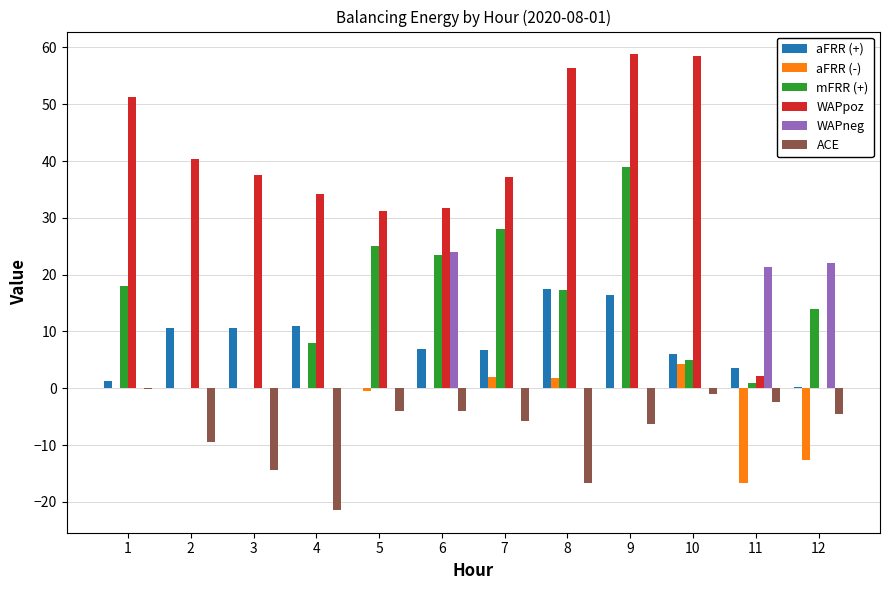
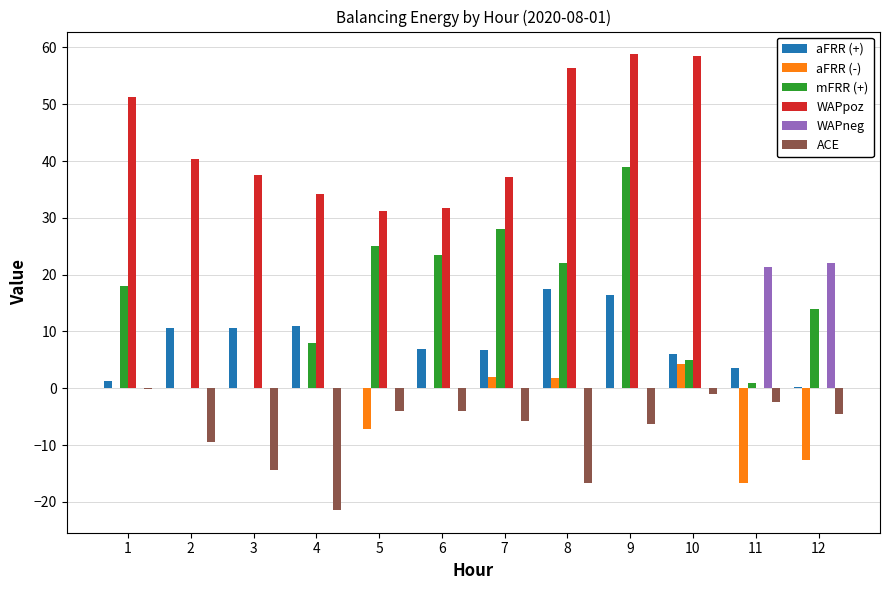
aFRR (-), 5: 0 -> -7
WAPneg, 6: 24 -> 0
mFRR (+), 8: 17 -> 22
WAPpoz, 11: 2 -> 0
